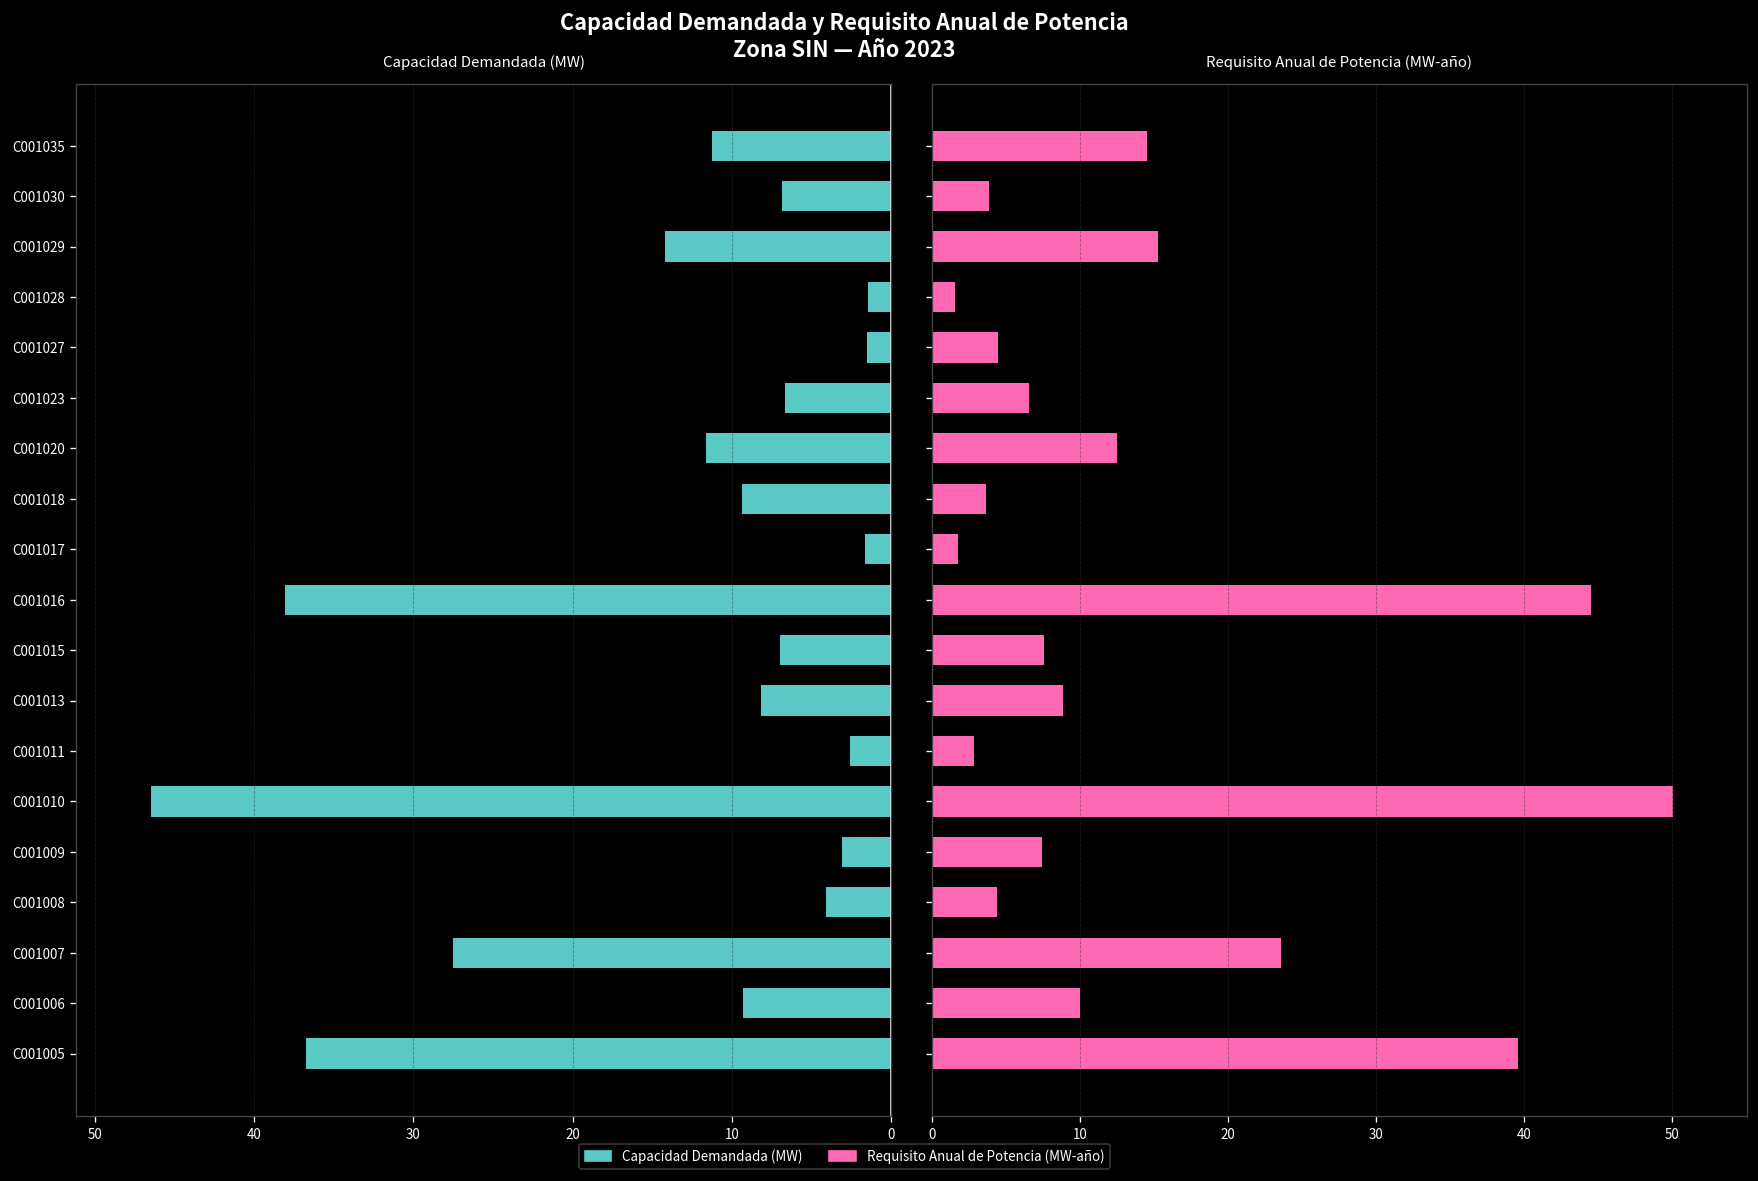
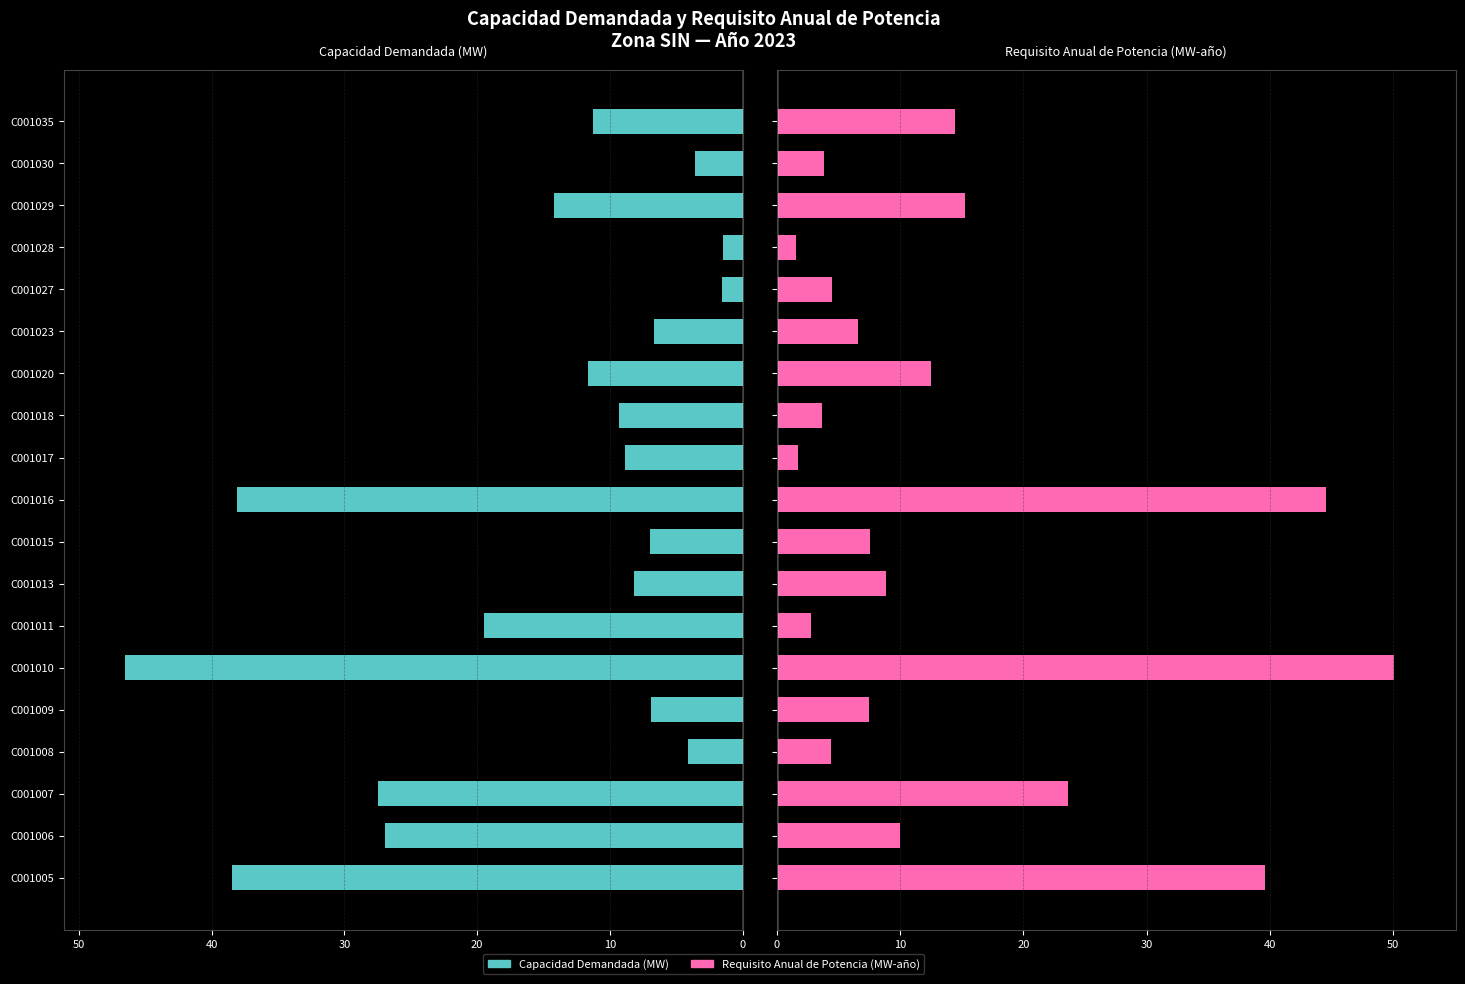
Capacidad Demandada (MW), C001030: 6.9 -> 3.6
Capacidad Demandada (MW), C001017: 1.6 -> 8.8
Capacidad Demandada (MW), C001011: 2.6 -> 19.5
Capacidad Demandada (MW), C001009: 3.1 -> 6.9
Capacidad Demandada (MW), C001006: 9.3 -> 26.9
Capacidad Demandada (MW), C001005: 36.8 -> 38.4
